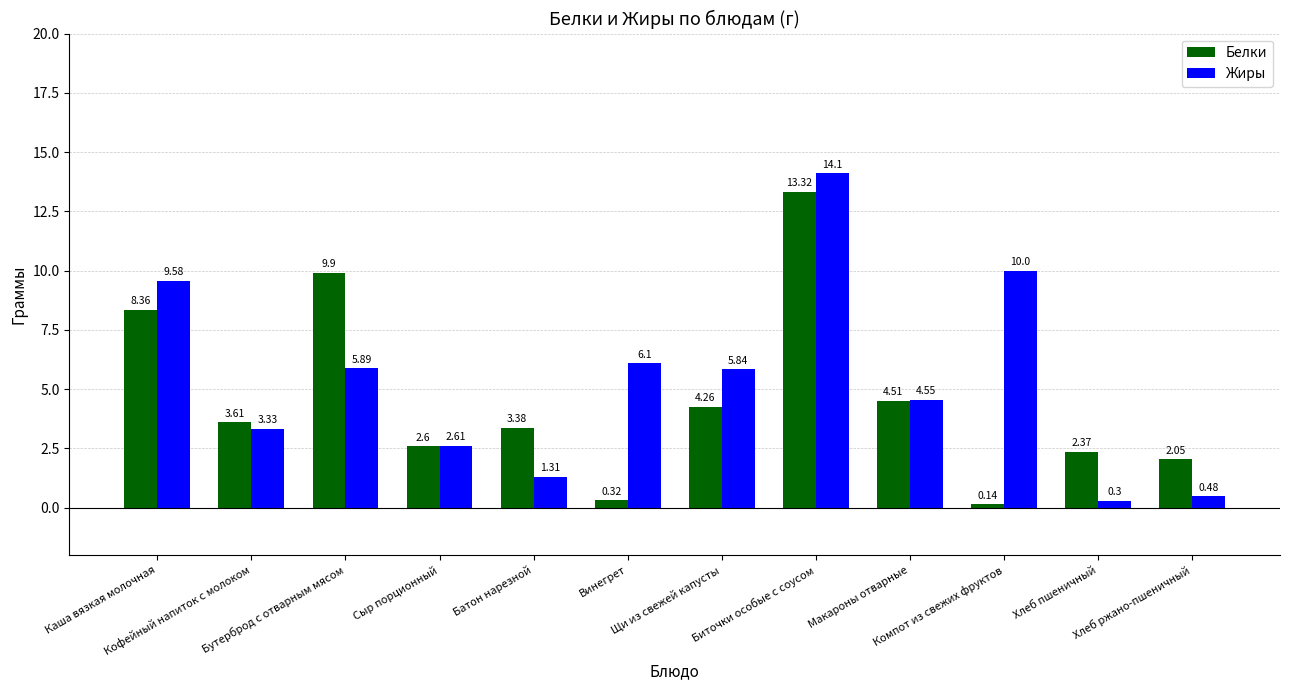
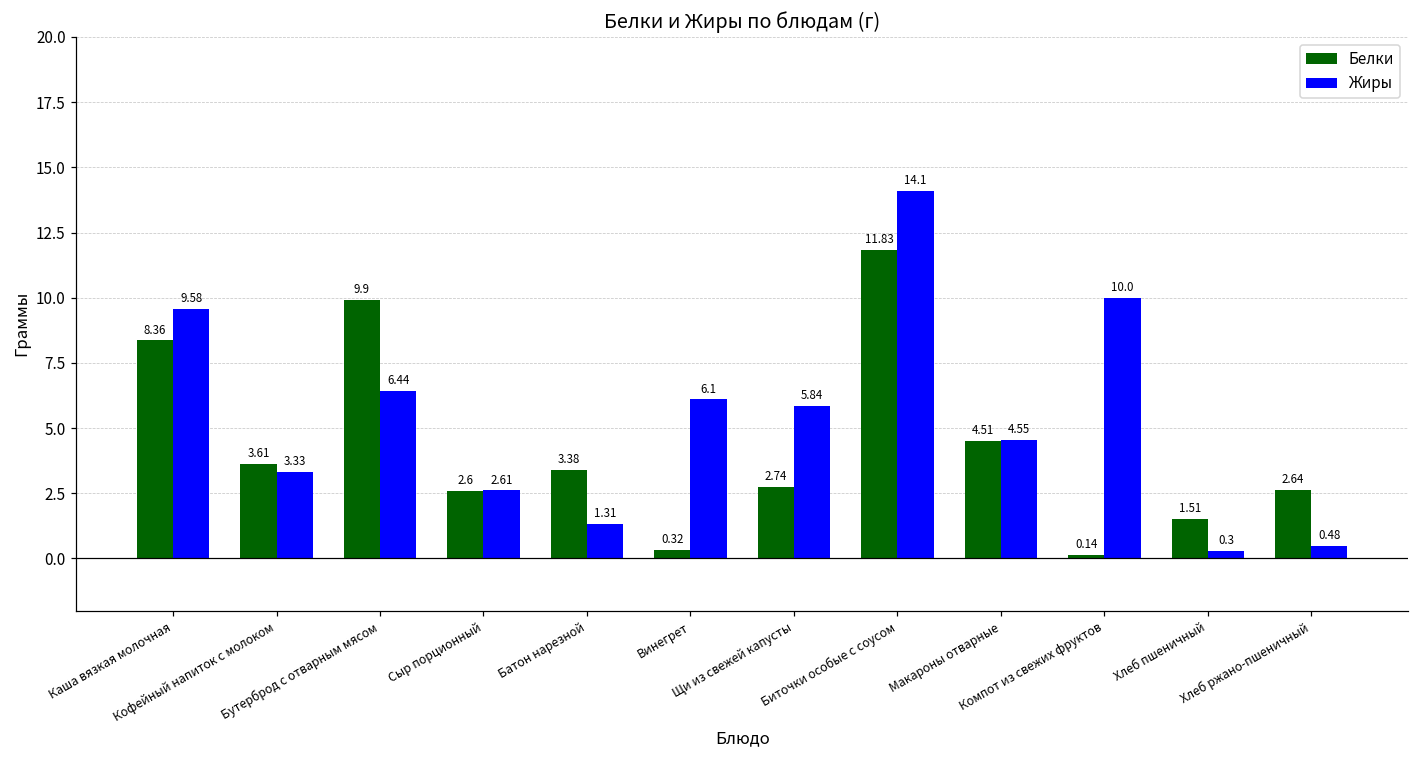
Жиры, Бутерброд с отварным мясом: 5.89 -> 6.44
Белки, Щи из свежей капусты: 4.26 -> 2.74
Белки, Биточки особые с соусом: 13.32 -> 11.83
Белки, Хлеб пшеничный: 2.37 -> 1.51
Белки, Хлеб ржано-пшеничный: 2.05 -> 2.64
